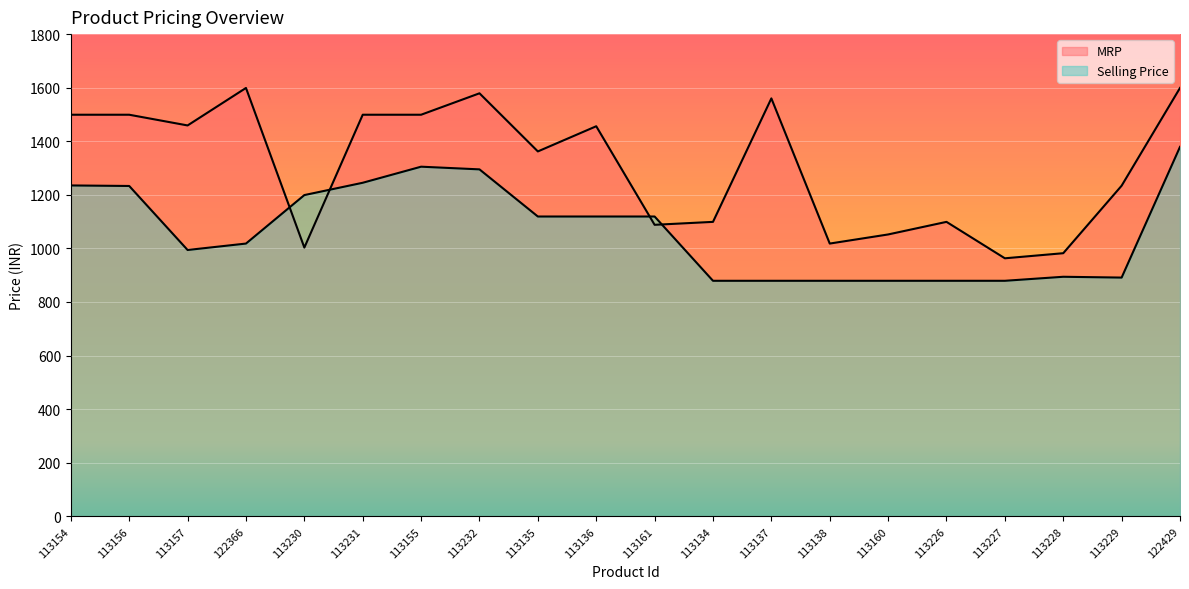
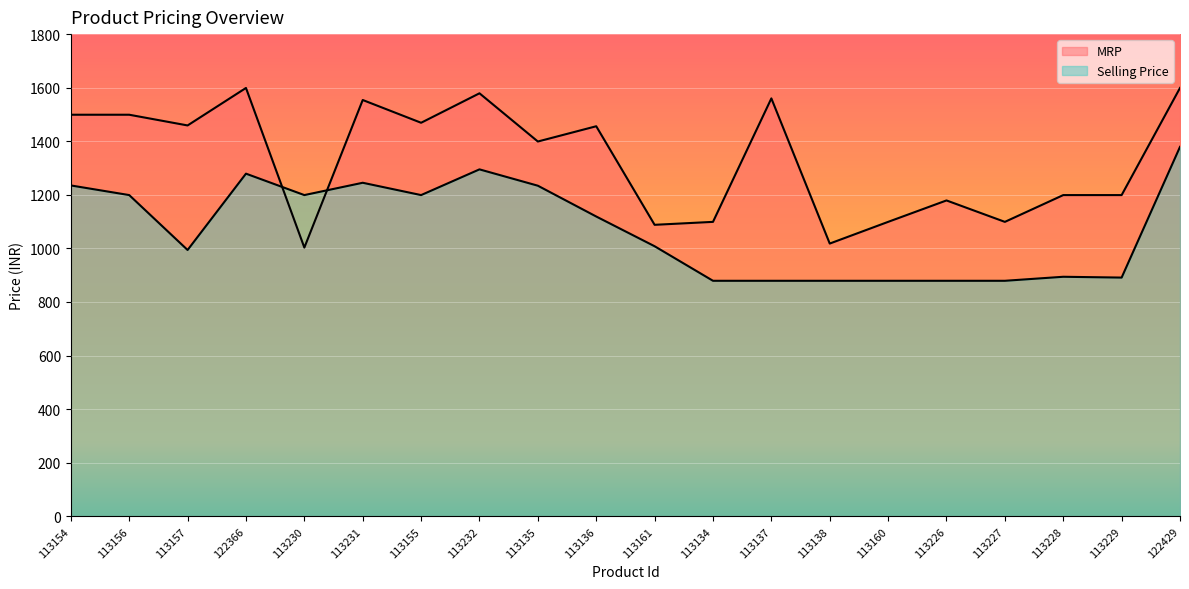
Selling Price, 113156: 1230 -> 1200
Selling Price, 122366: 1020 -> 1280
MRP, 113231: 1500 -> 1550
MRP, 113155: 1500 -> 1470
Selling Price, 113155: 1310 -> 1200
MRP, 113135: 1360 -> 1400
Selling Price, 113135: 1120 -> 1230
Selling Price, 113161: 1120 -> 1010
MRP, 113160: 1050 -> 1100
MRP, 113226: 1100 -> 1180
MRP, 113227: 960 -> 1100
MRP, 113228: 980 -> 1200
MRP, 113229: 1230 -> 1200
